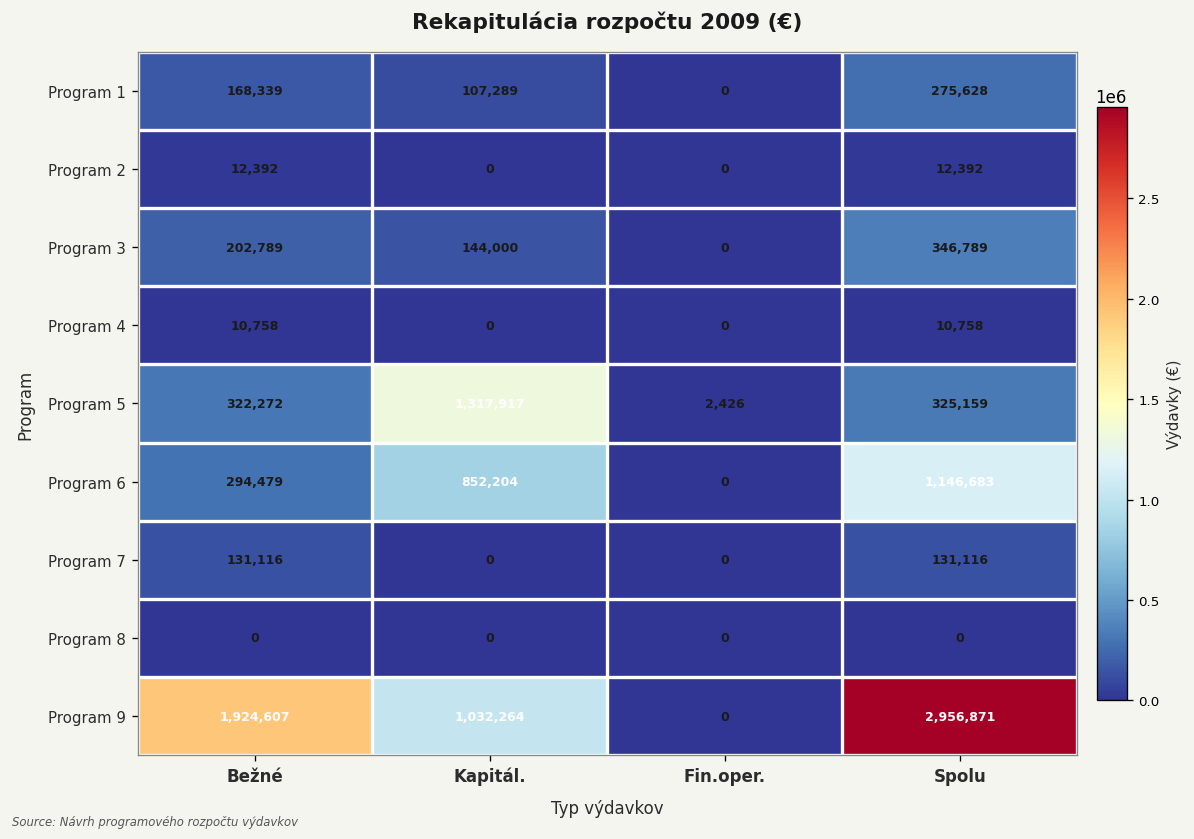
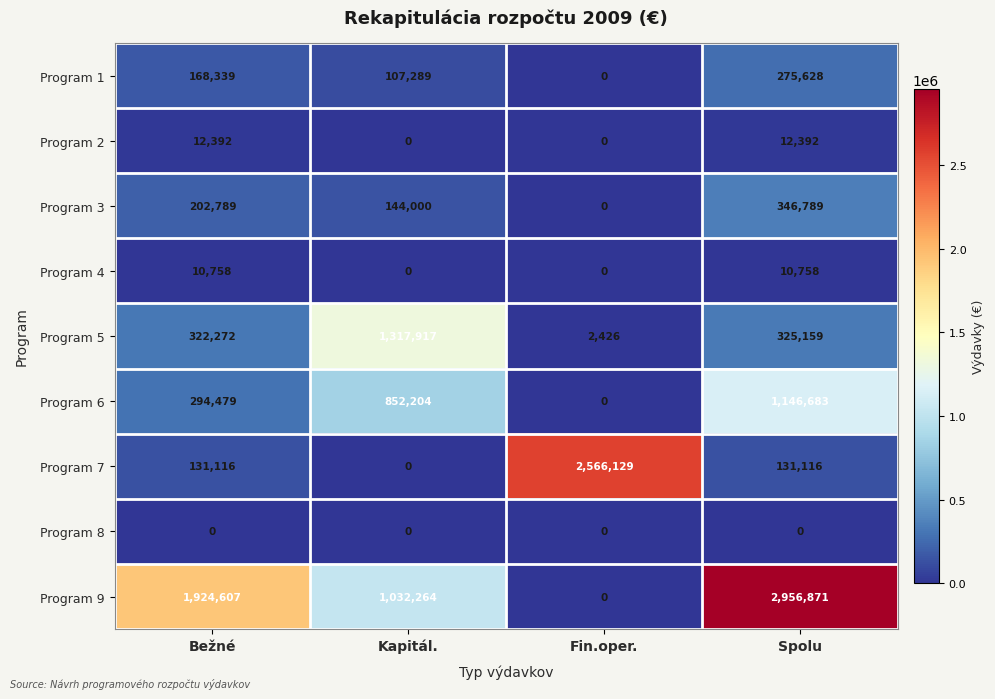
Program 7, Fin.oper.: 0 -> 2,566,129
